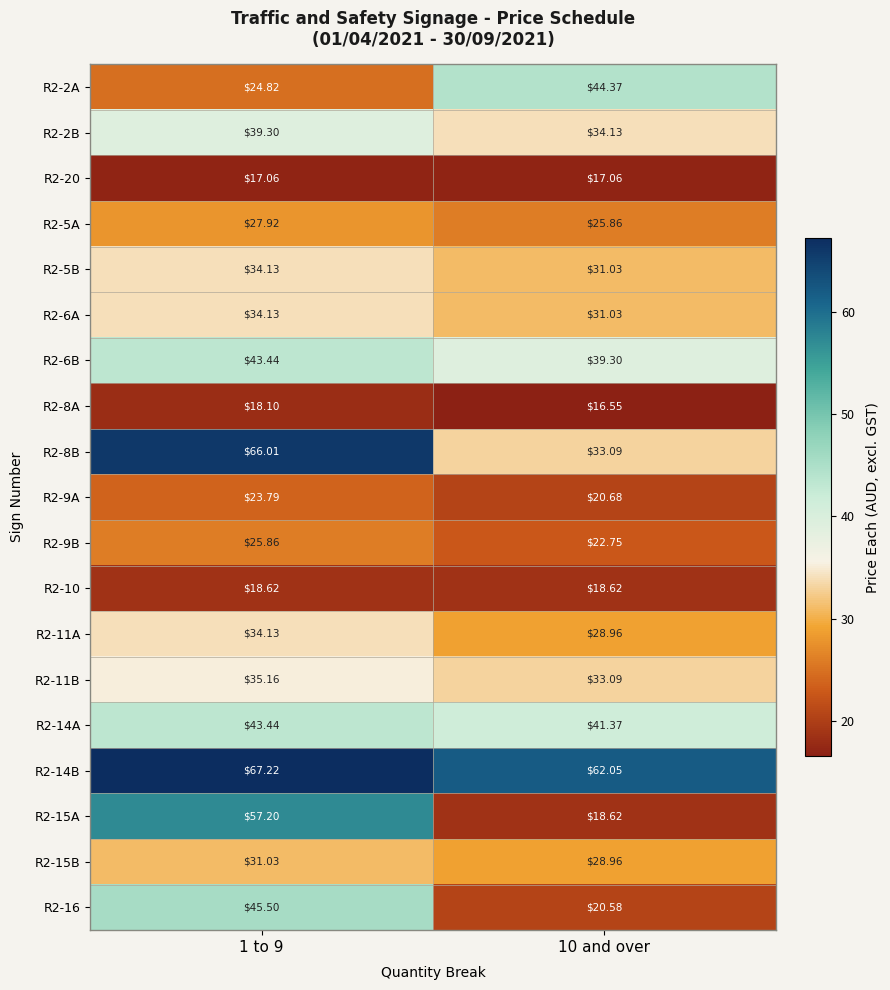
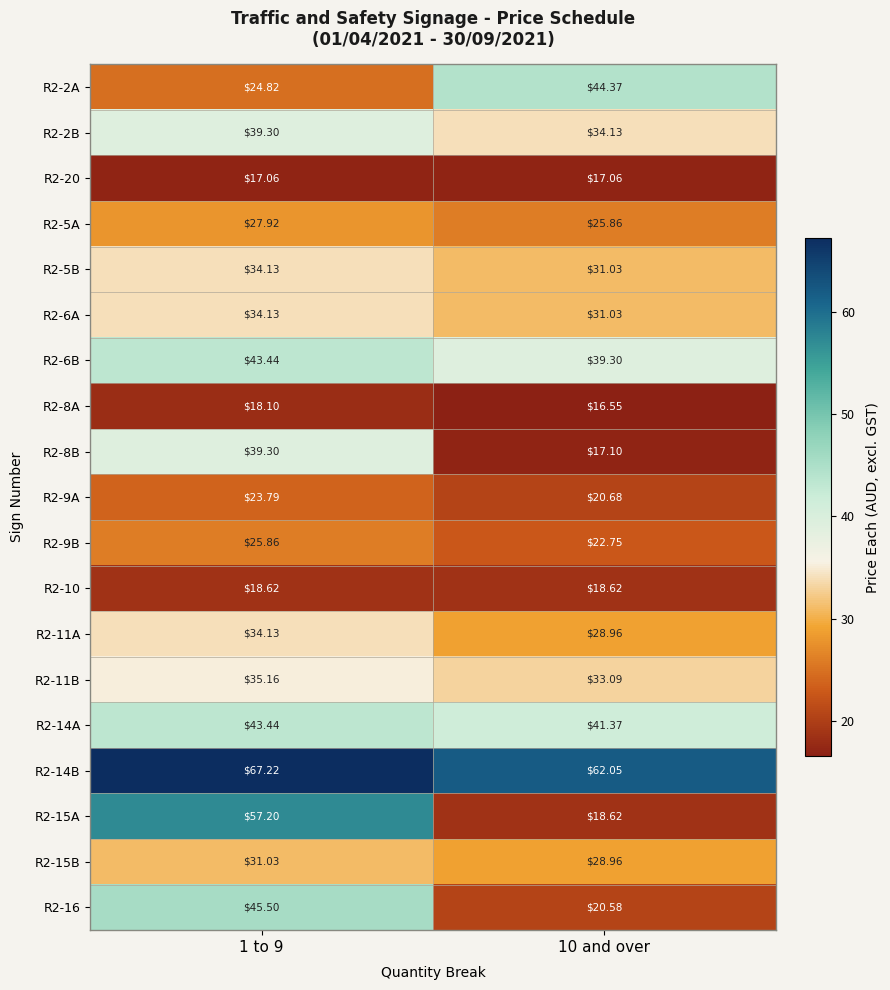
R2-8B, 1 to 9: $66.01 -> $39.30
R2-8B, 10 and over: $33.09 -> $17.10
